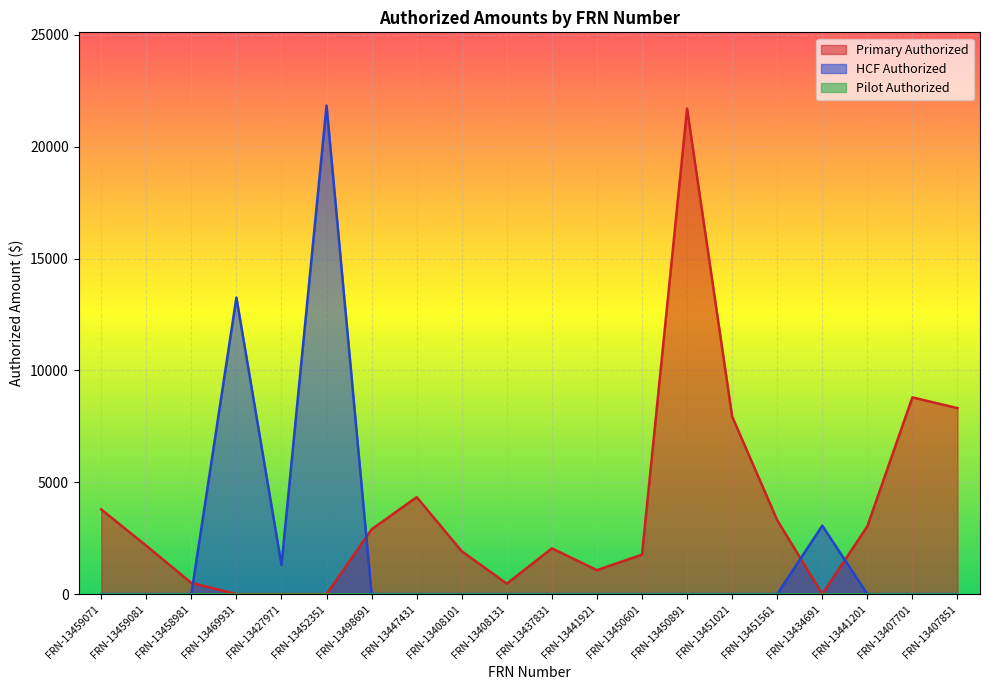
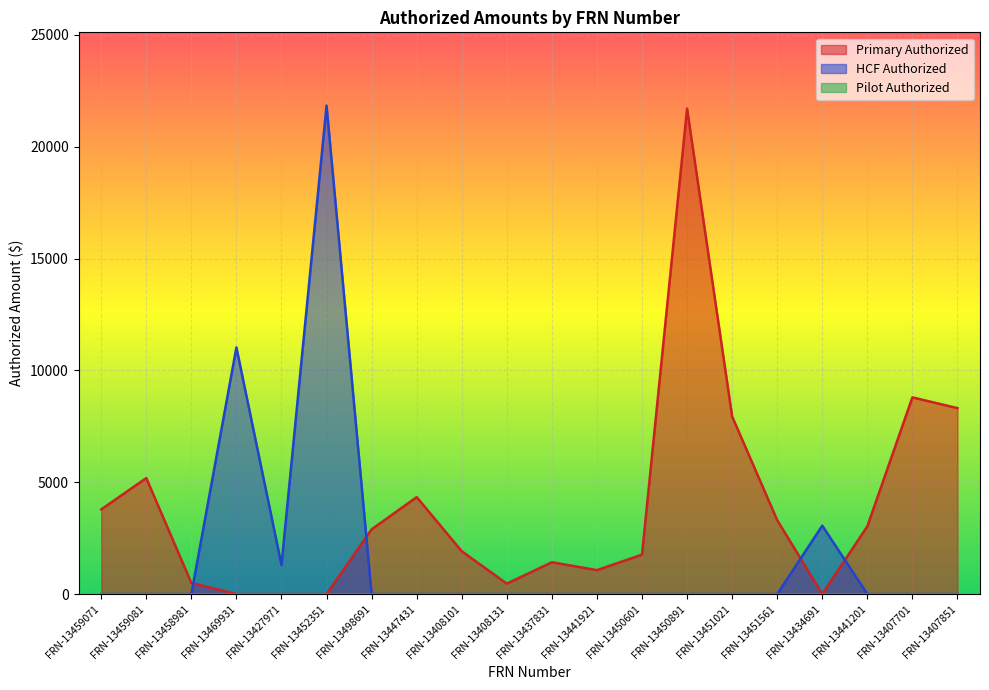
Primary Authorized, FRN-13459081: 2200 -> 5200
HCF Authorized, FRN-13469931: 13300 -> 11000
Primary Authorized, FRN-13437831: 2000 -> 1400
